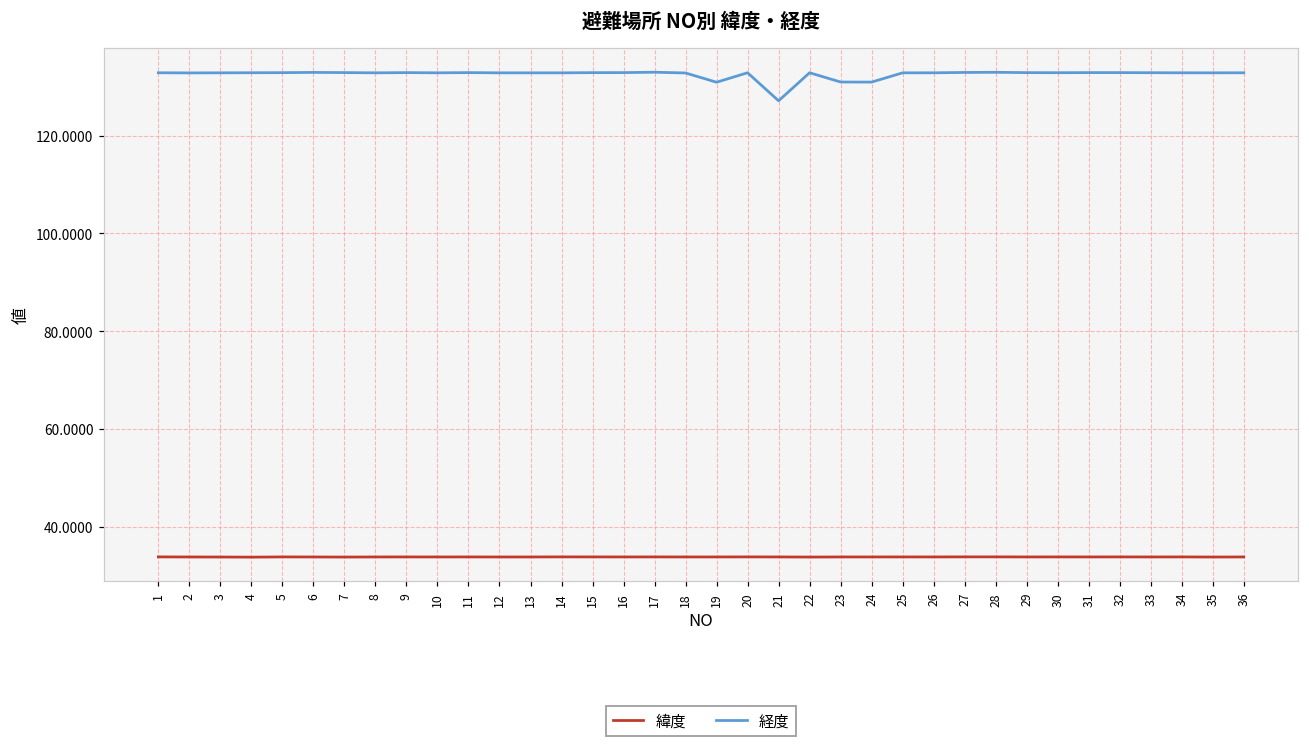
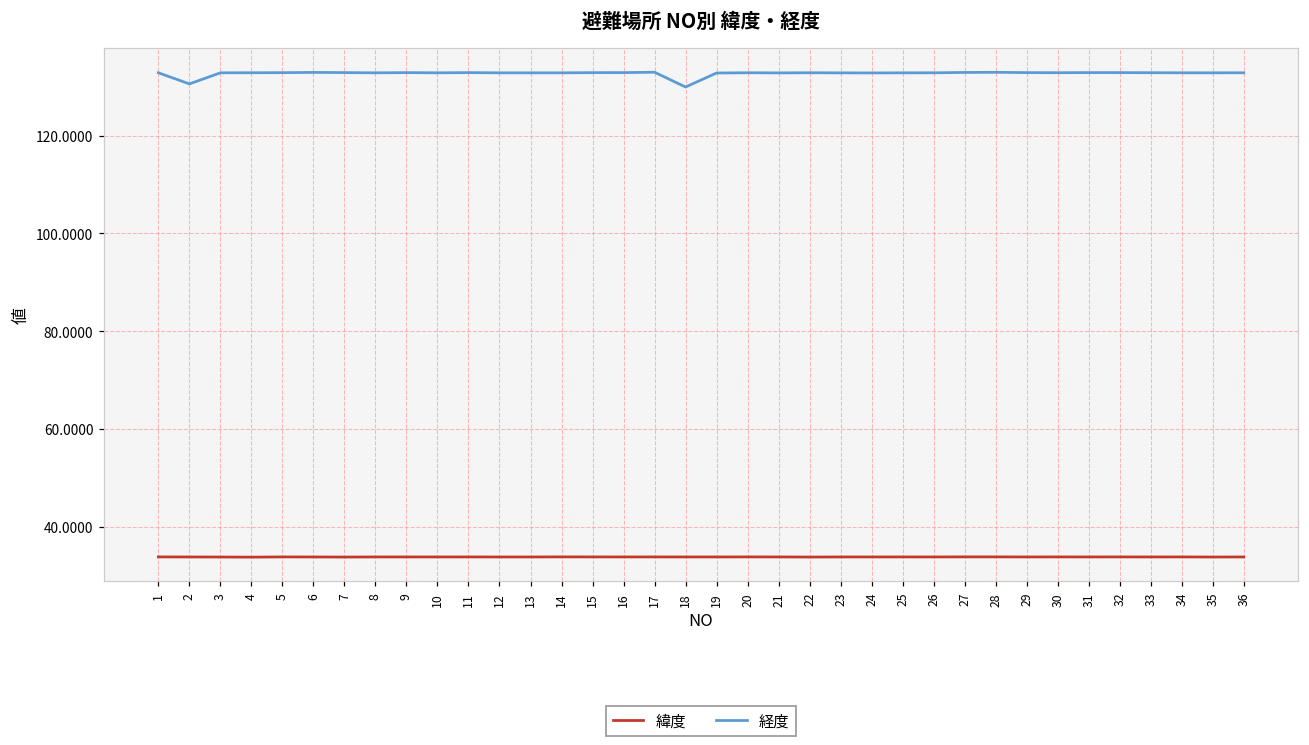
経度, 2: 133 -> 131
経度, 18: 133 -> 130
経度, 19: 131 -> 133
経度, 21: 127 -> 133
経度, 23: 131 -> 133
経度, 24: 131 -> 133
